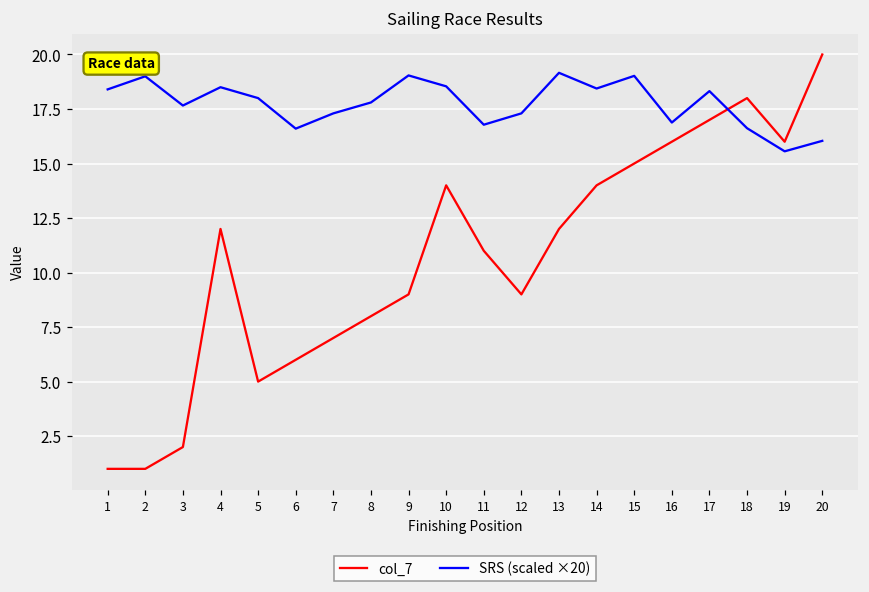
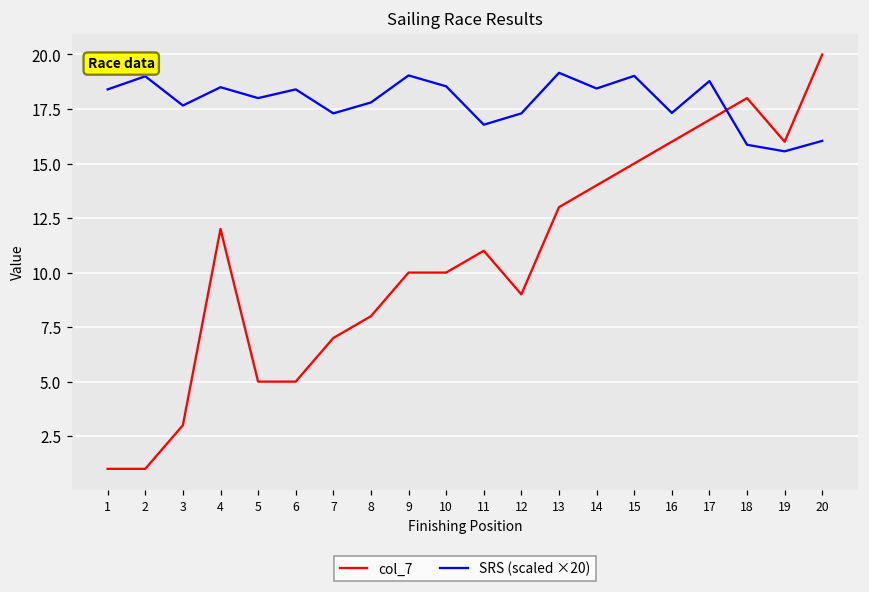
col_7, 3: 2 -> 3
col_7, 6: 6 -> 5
SRS (scaled ×20), 6: 16.6 -> 18.4
col_7, 9: 9 -> 10
col_7, 10: 14 -> 10
col_7, 13: 12 -> 13
SRS (scaled ×20), 16: 16.9 -> 17.3
SRS (scaled ×20), 17: 18.3 -> 18.8
SRS (scaled ×20), 18: 16.6 -> 15.9
